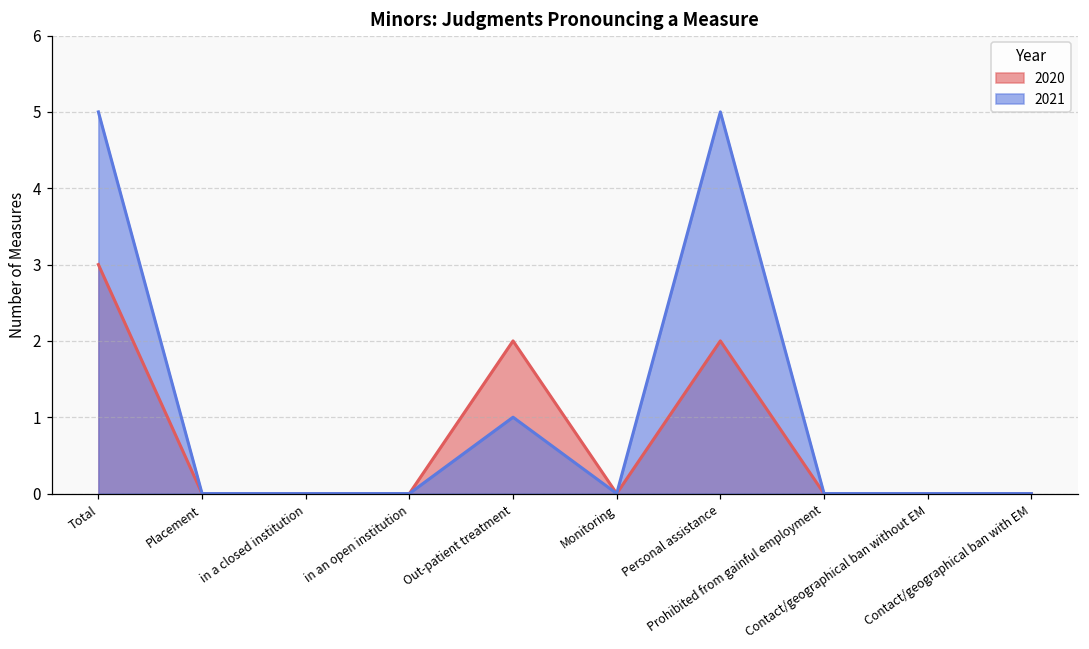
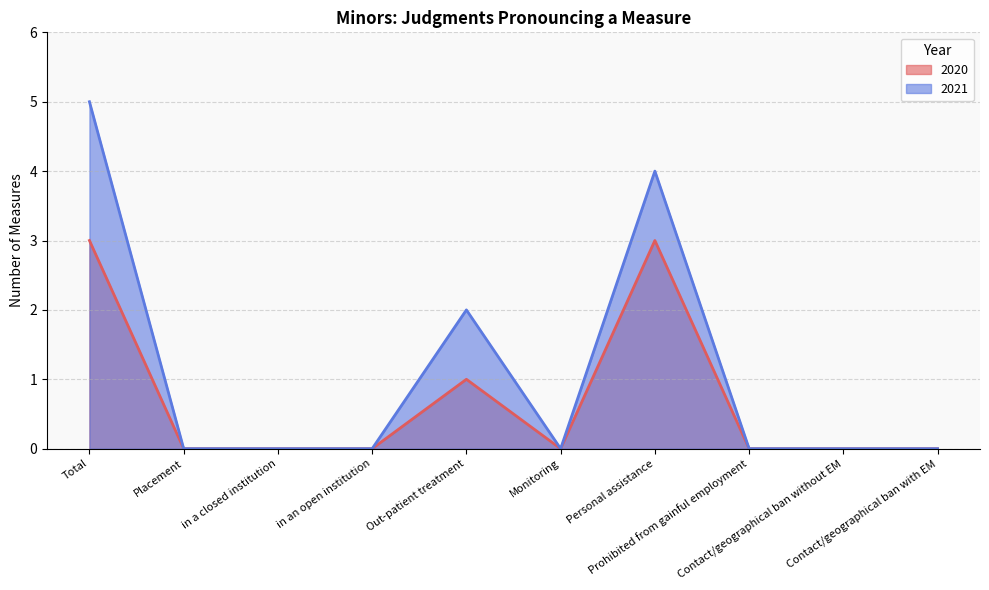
2020, Out-patient treatment: 2 -> 1
2021, Out-patient treatment: 1 -> 2
2020, Personal assistance: 2 -> 3
2021, Personal assistance: 5 -> 4
